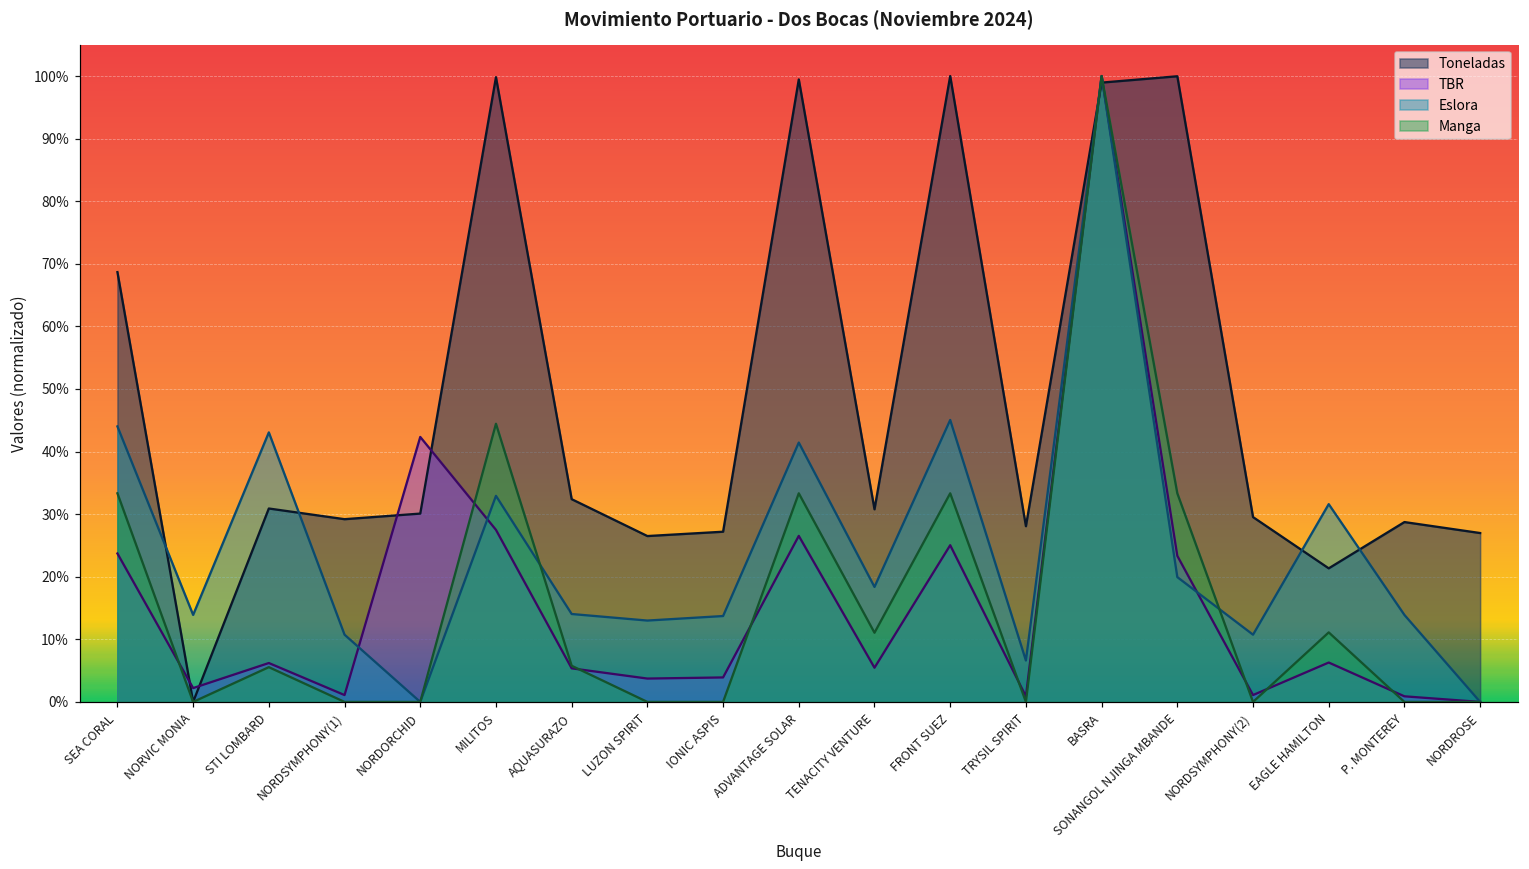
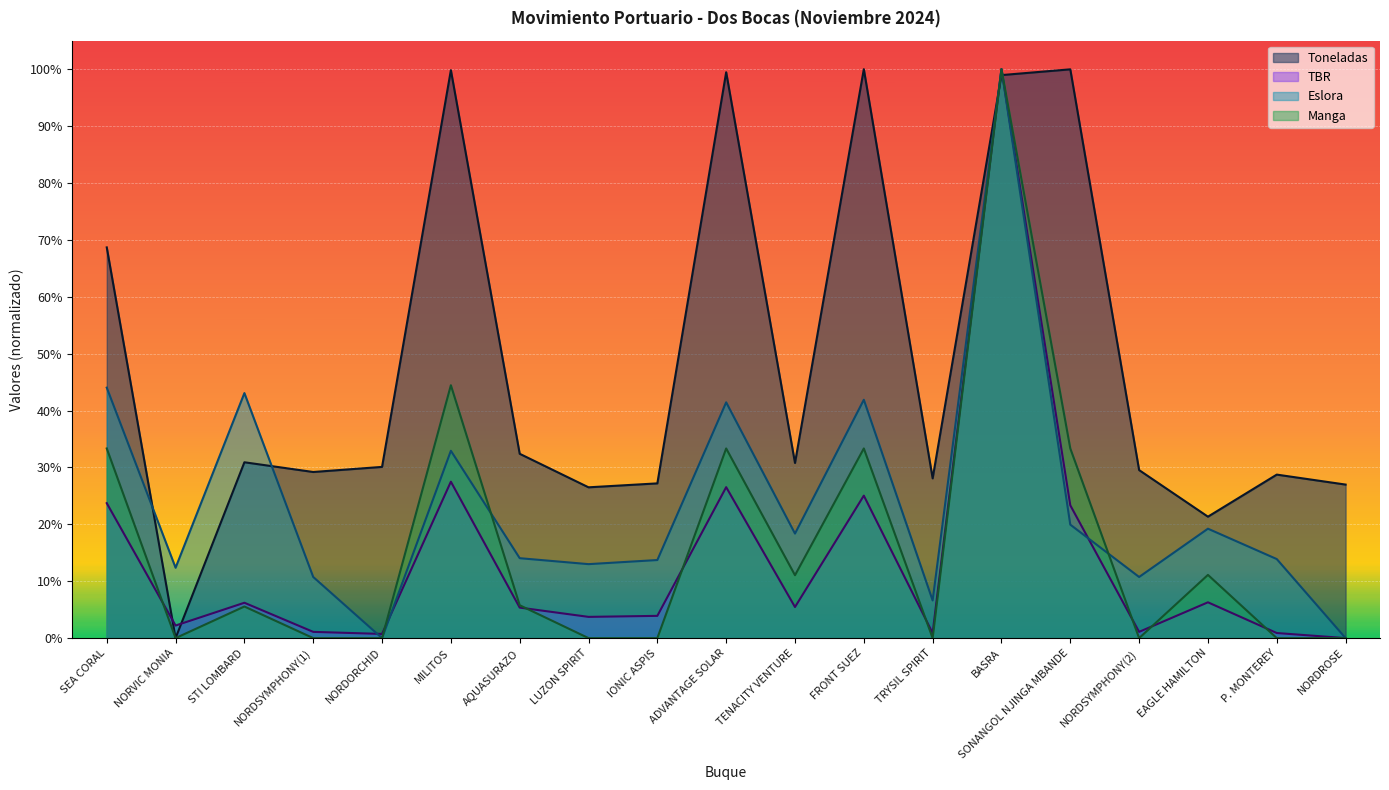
Eslora, NORVIC MONIA: 14% -> 12%
TBR, NORDORCHID: 42% -> 1%
Eslora, FRONT SUEZ: 45% -> 42%
Eslora, EAGLE HAMILTON: 32% -> 19%
